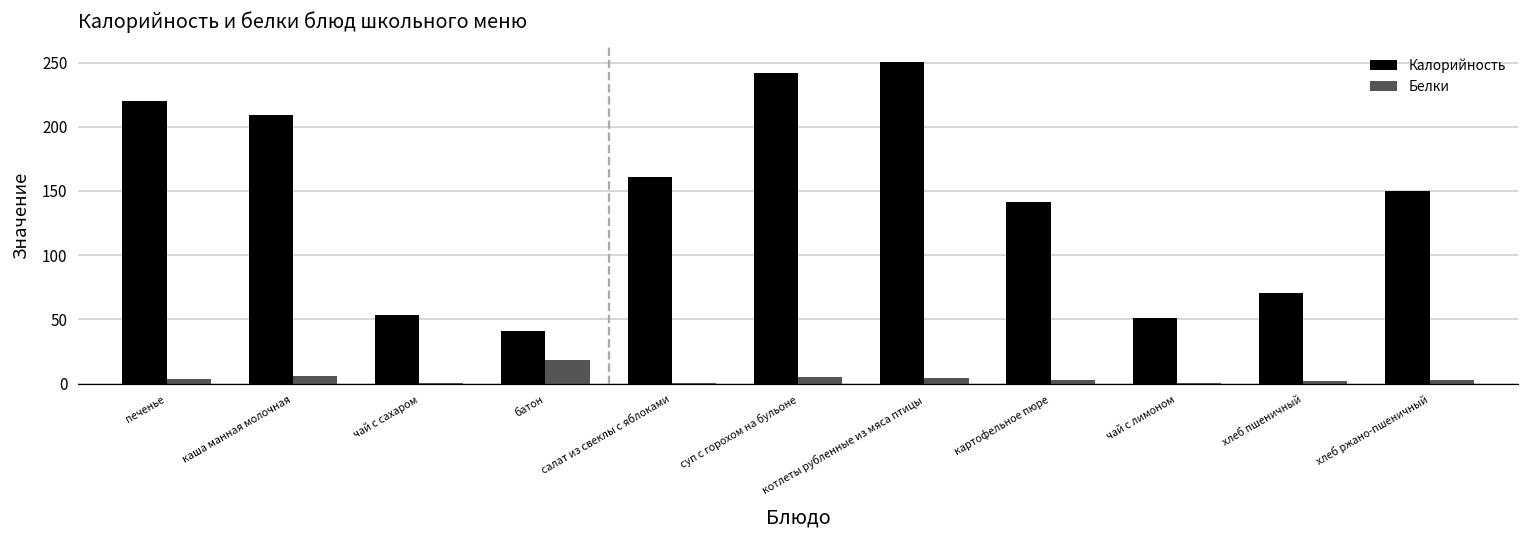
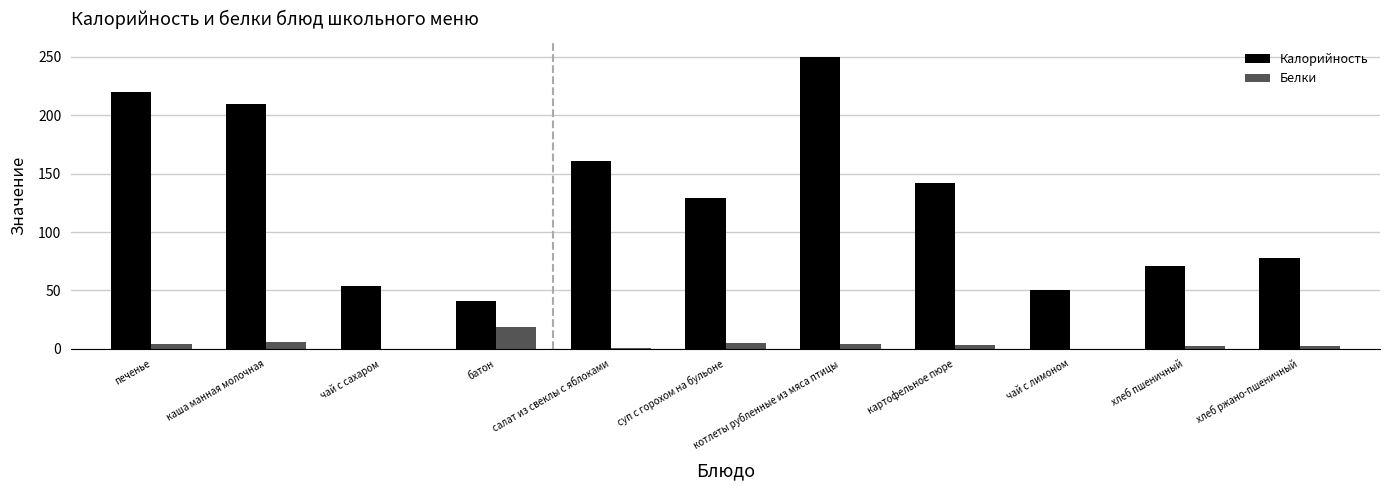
Калорийность, суп с горохом на бульоне: 242 -> 129
Калорийность, хлеб ржано-пшеничный: 150 -> 78
